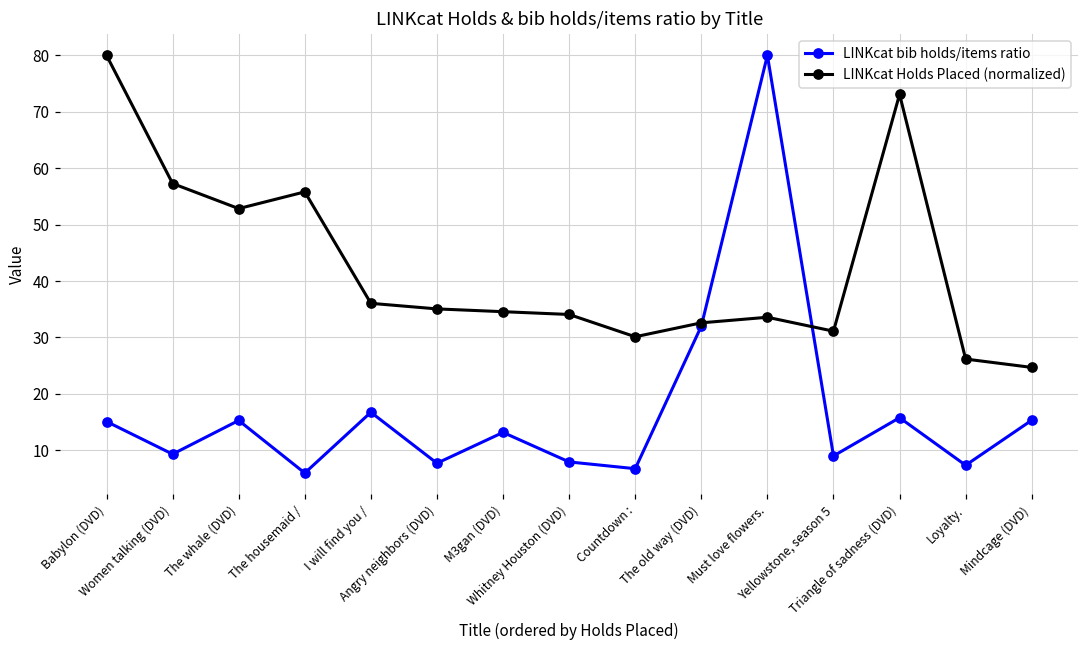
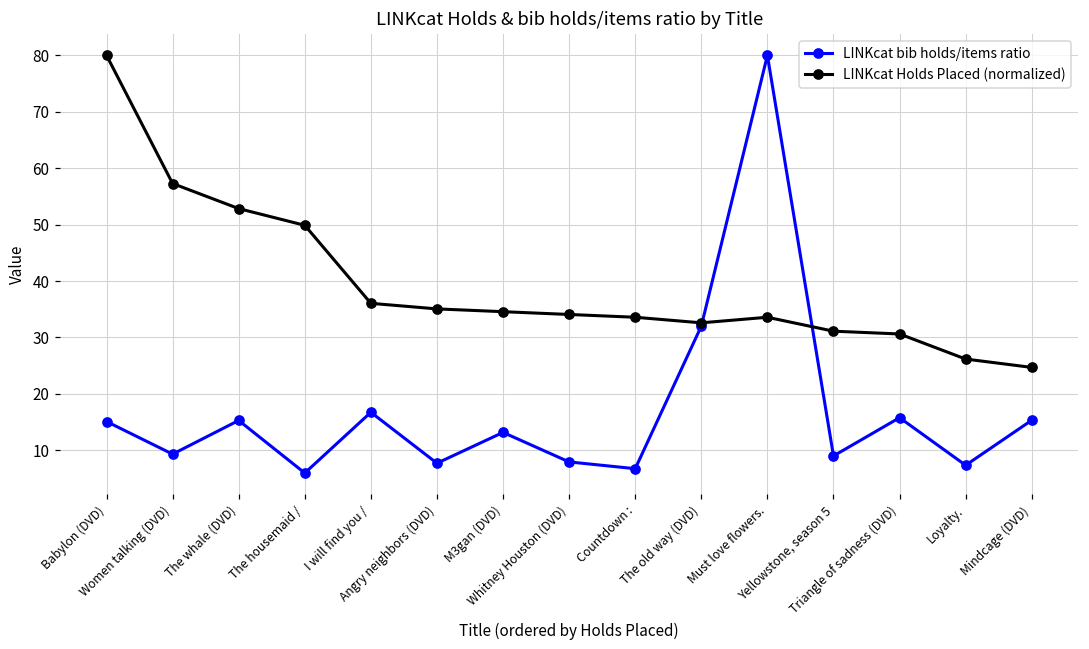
LINKcat Holds Placed (normalized), The housemaid /: 56 -> 50
LINKcat Holds Placed (normalized), Countdown :: 30 -> 34
LINKcat Holds Placed (normalized), Triangle of sadness (DVD): 73 -> 31
